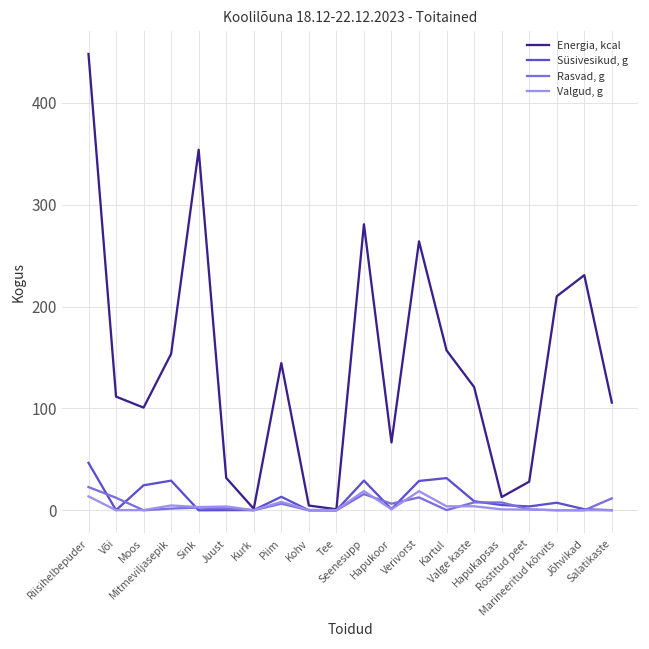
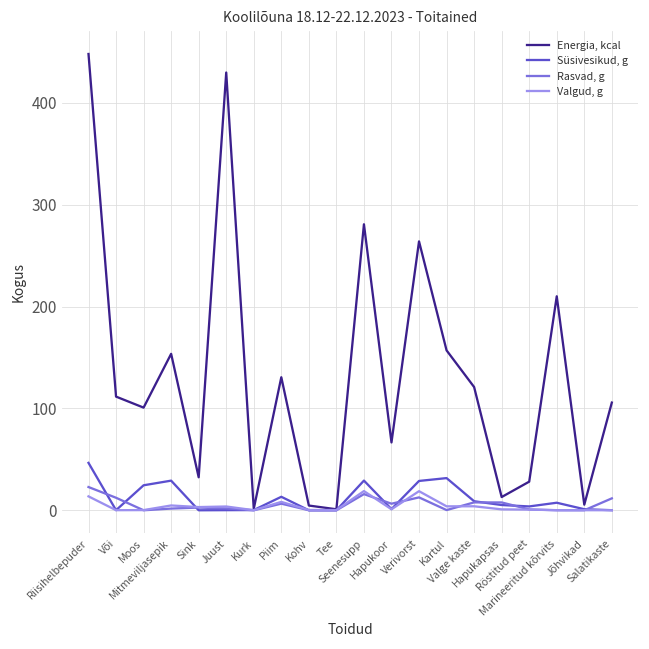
Energia, kcal, Sink: 350 -> 30
Energia, kcal, Juust: 30 -> 430
Energia, kcal, Piim: 140 -> 130
Energia, kcal, Jõhvikad: 230 -> 10
